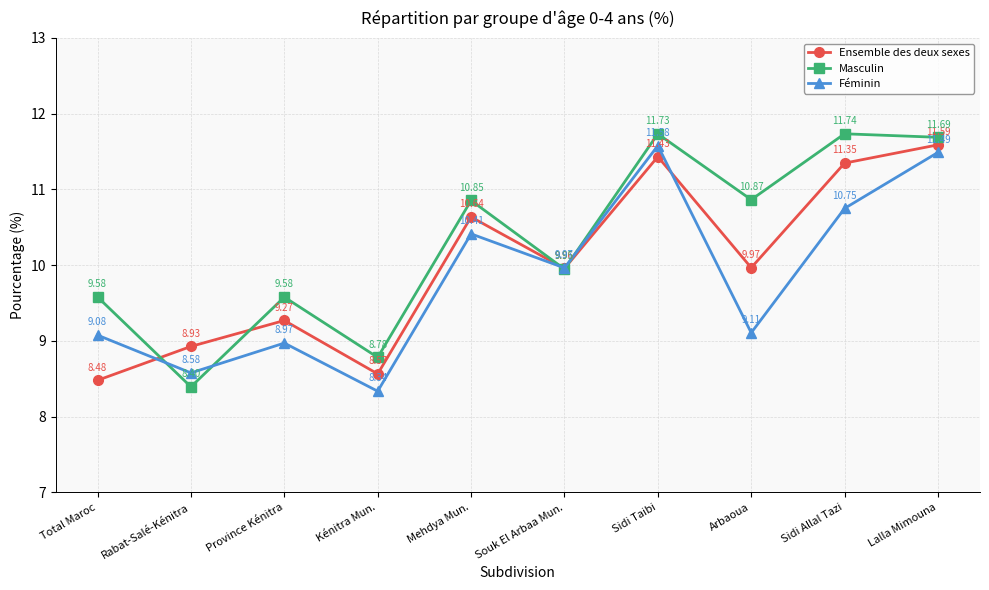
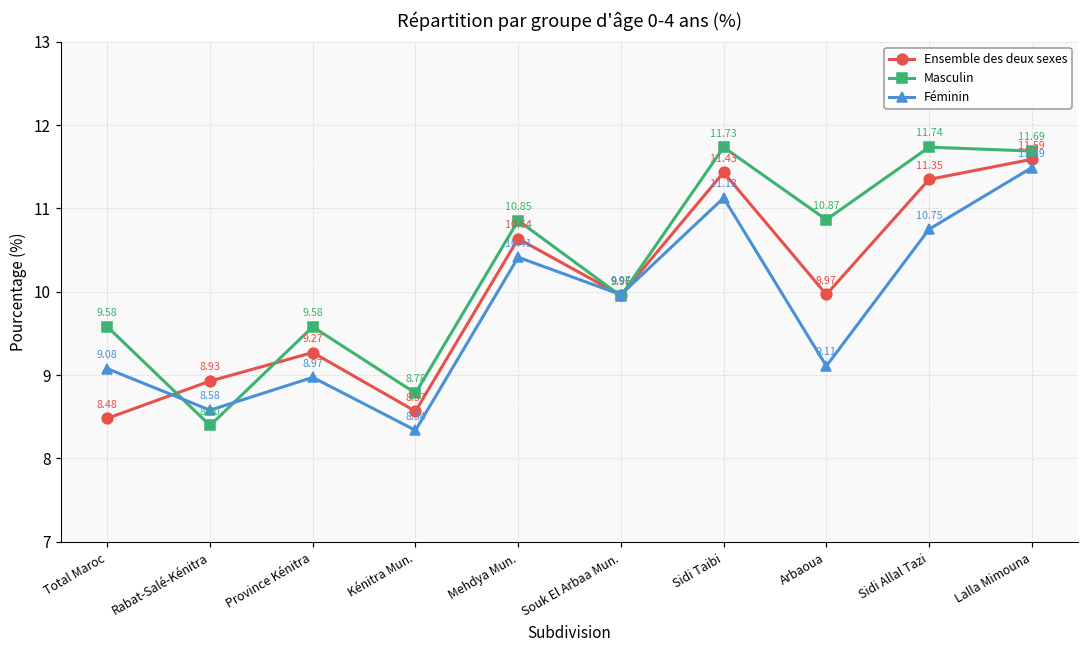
Féminin, Sidi Taibi: 11.58 -> 11.13
